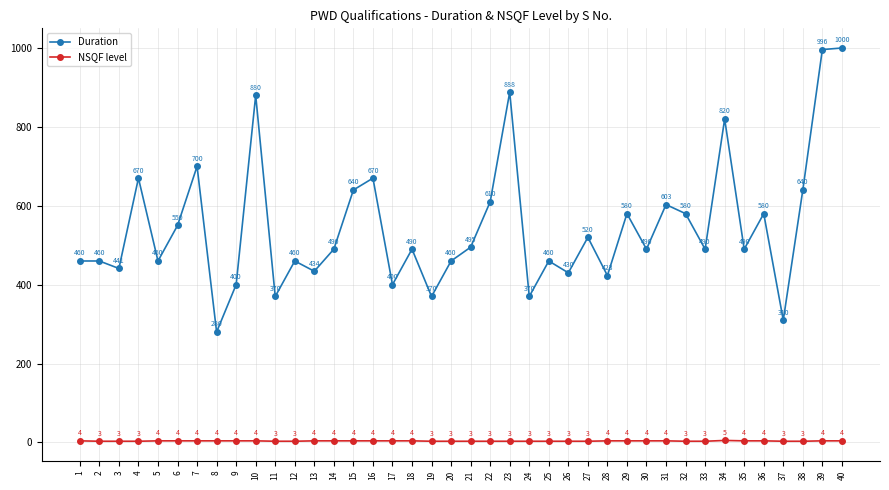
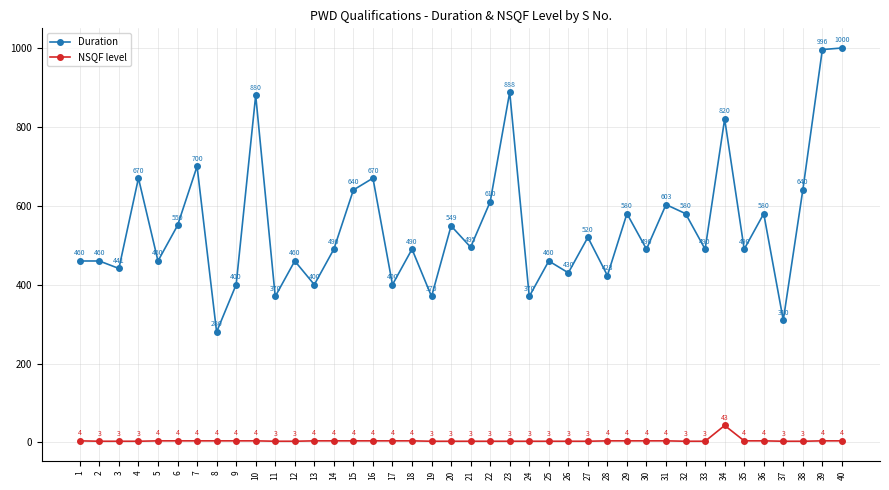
Duration, 13: 434 -> 400
Duration, 20: 460 -> 549
NSQF level, 34: 5 -> 43
